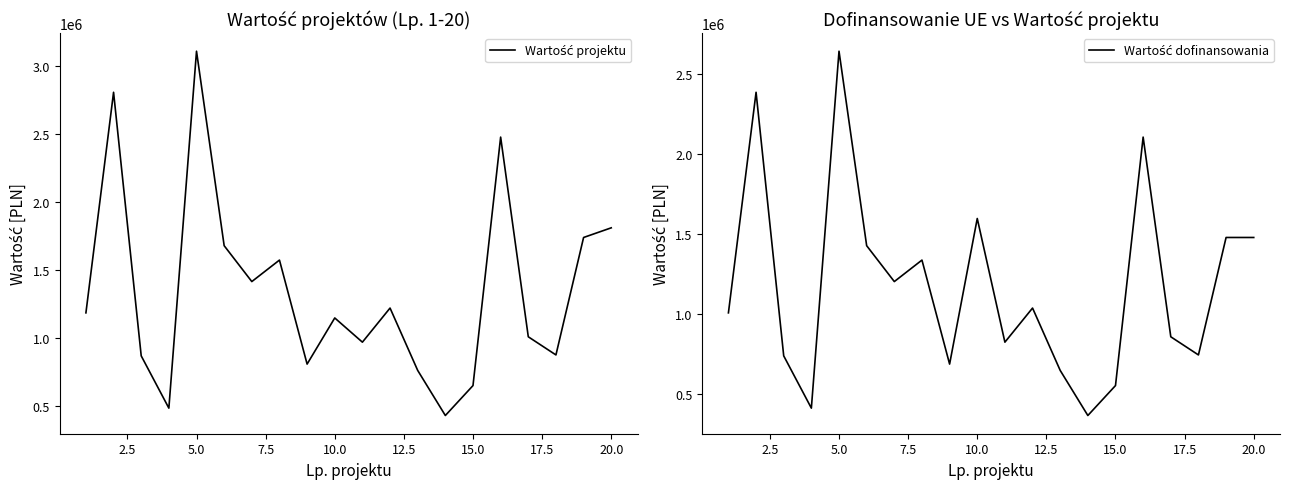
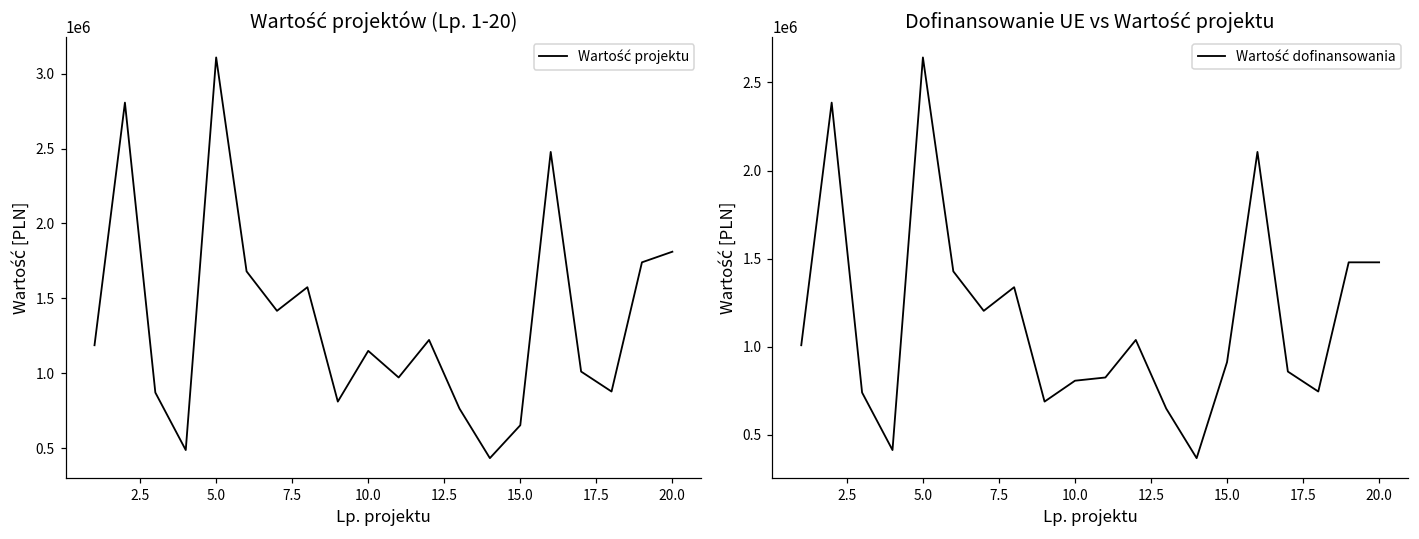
Dofinansowanie UE vs Wartość projektu, 10.0: 1600000 -> 810000
Dofinansowanie UE vs Wartość projektu, 15.0: 560000 -> 910000
